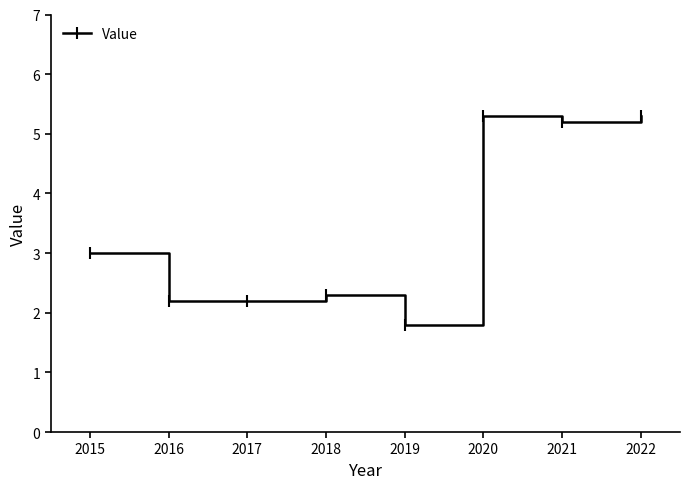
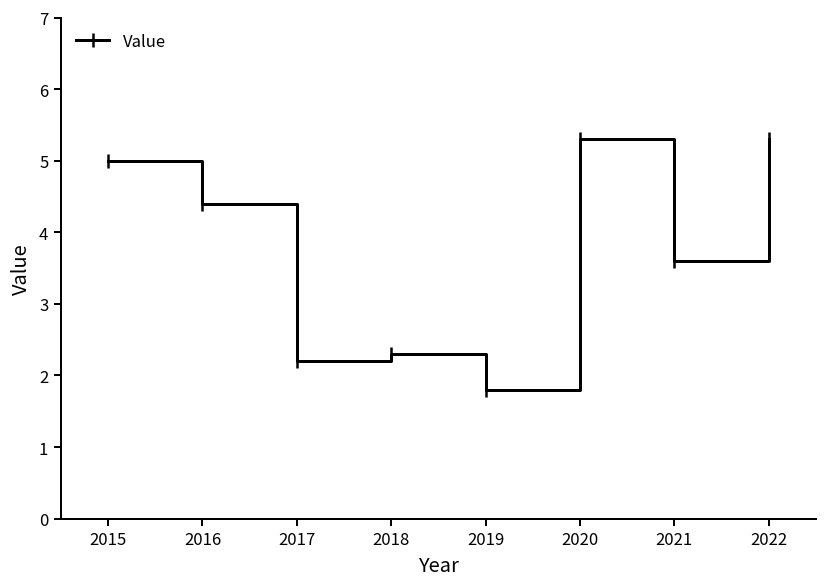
2015: 3 -> 5
2016: 2.2 -> 4.4
2021: 5.2 -> 3.6
